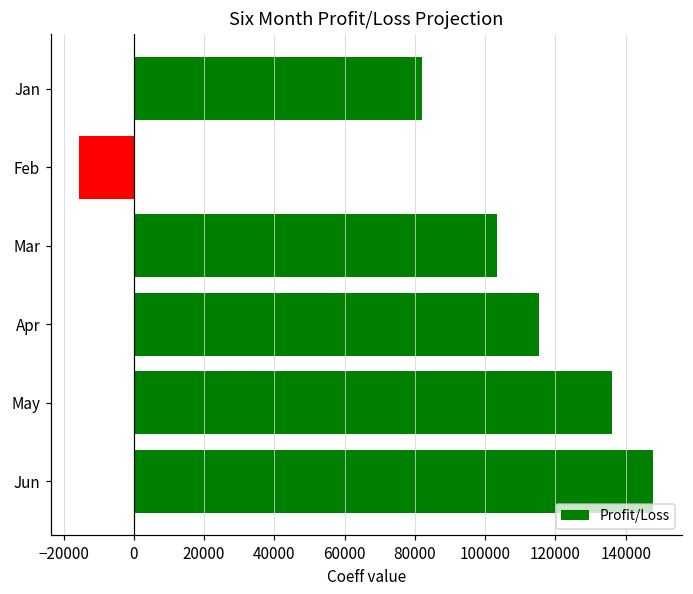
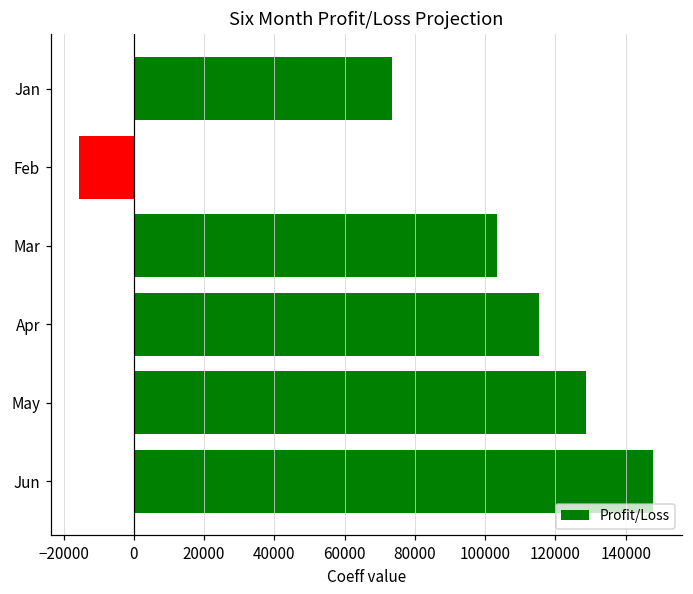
Jan: 82000 -> 74000
May: 136000 -> 129000
